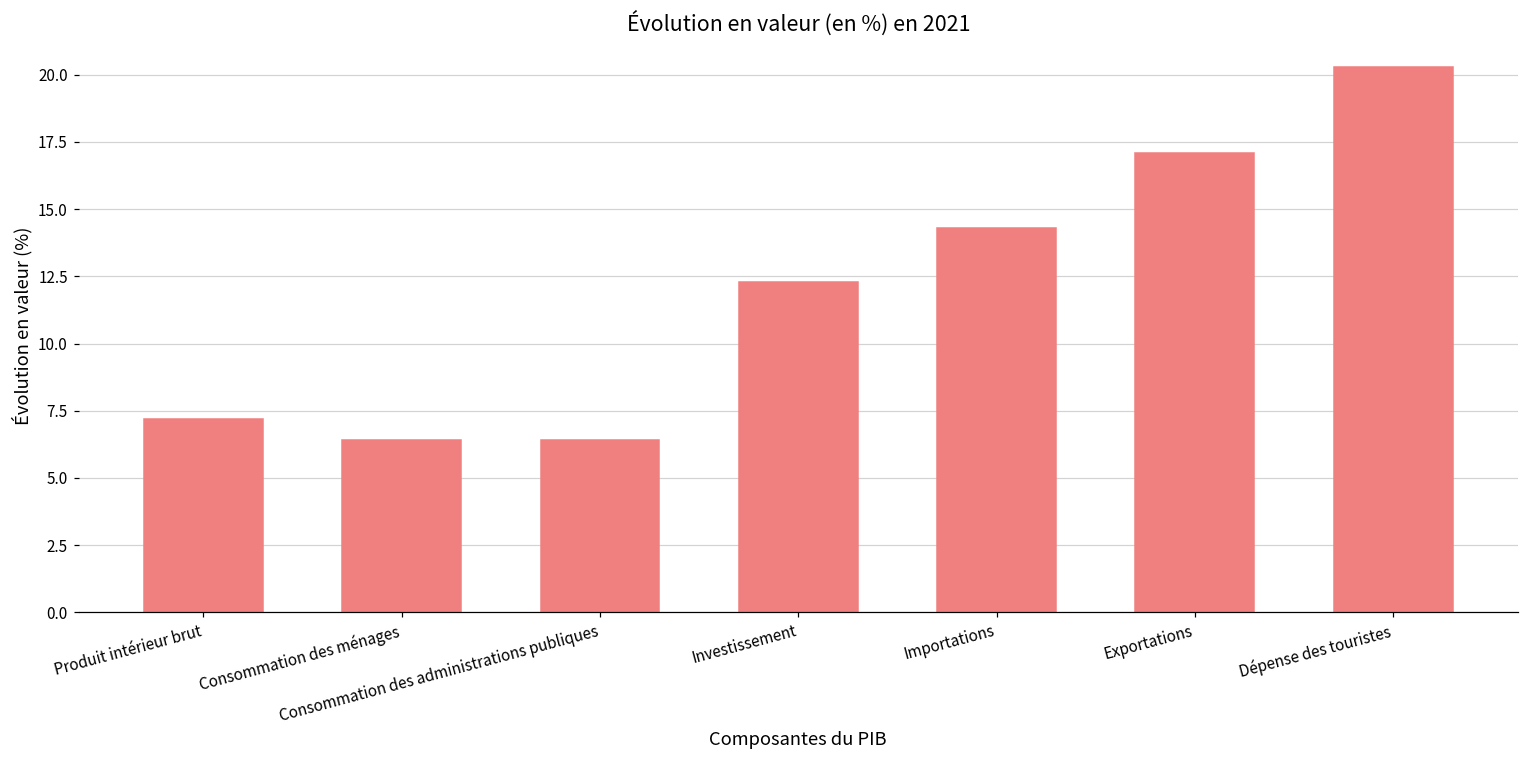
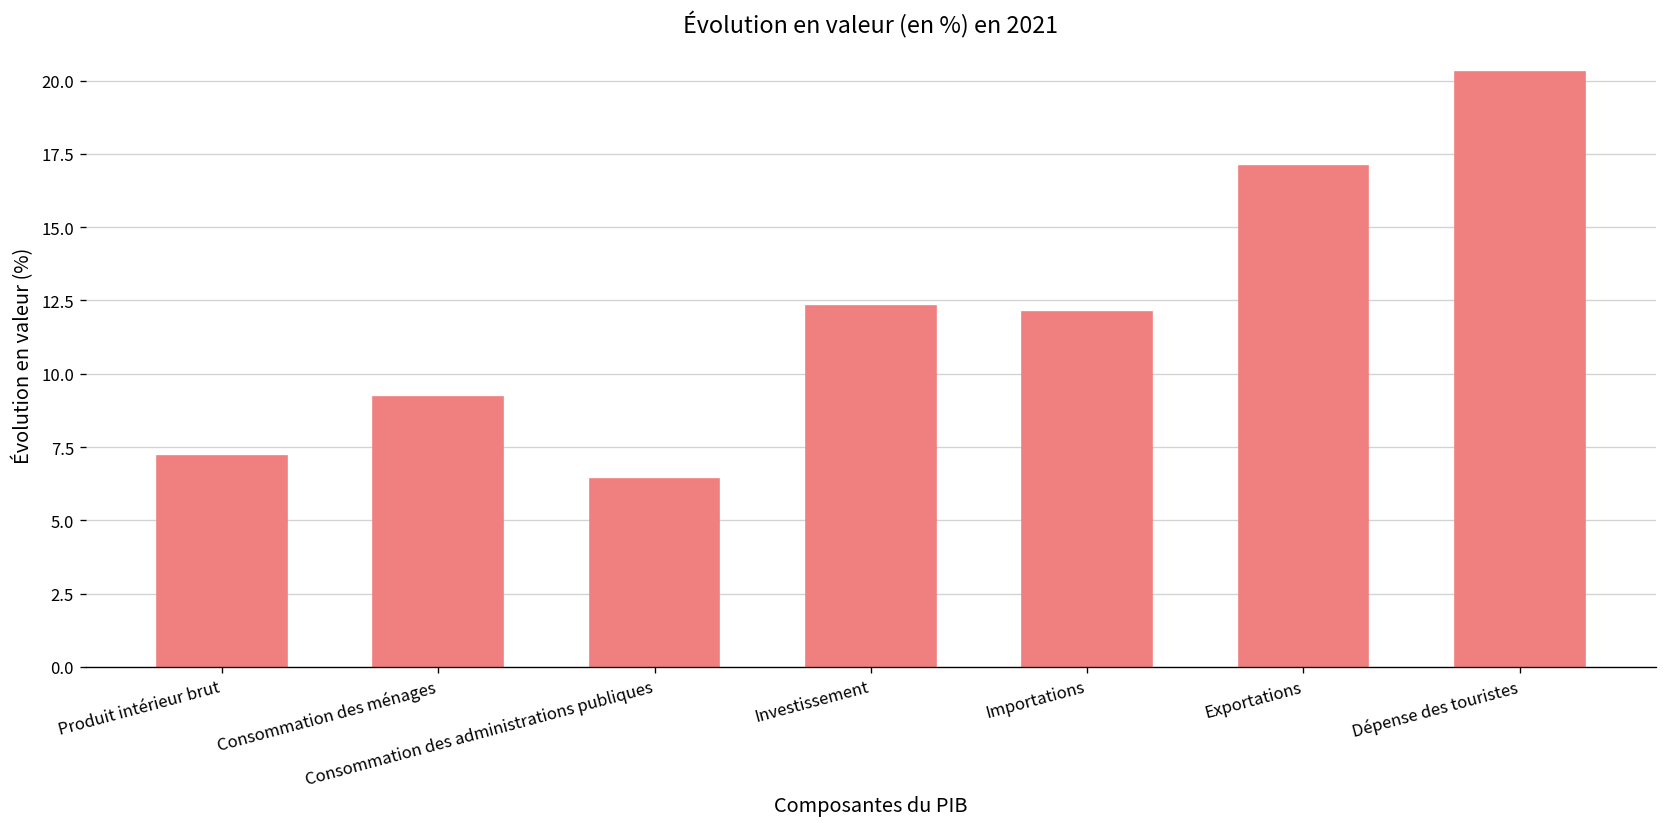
Consommation des ménages: 6.4 -> 9.2
Importations: 14.3 -> 12.1
